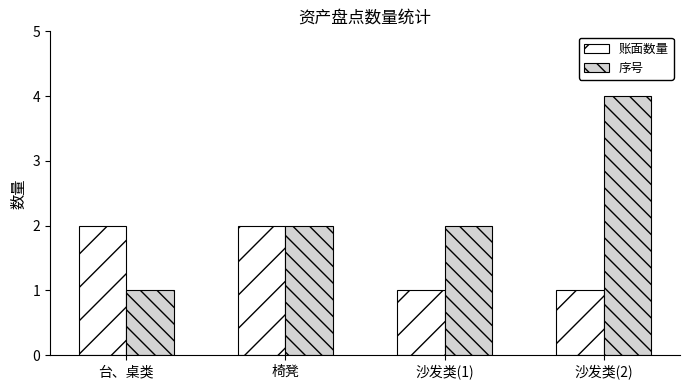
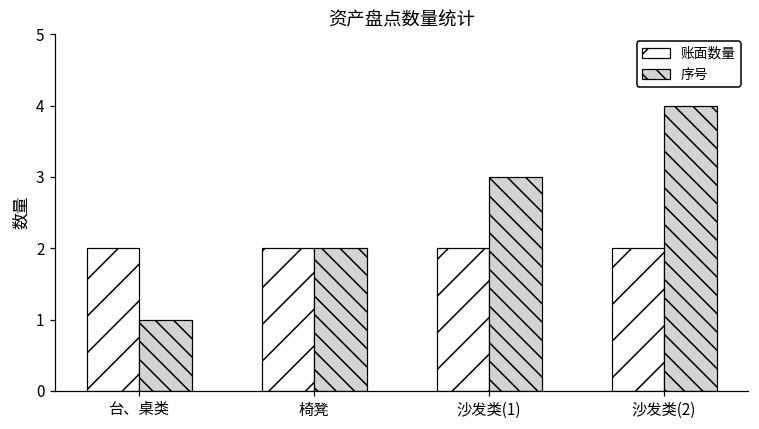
账面数量, 沙发类(1): 1 -> 2
序号, 沙发类(1): 2 -> 3
账面数量, 沙发类(2): 1 -> 2
